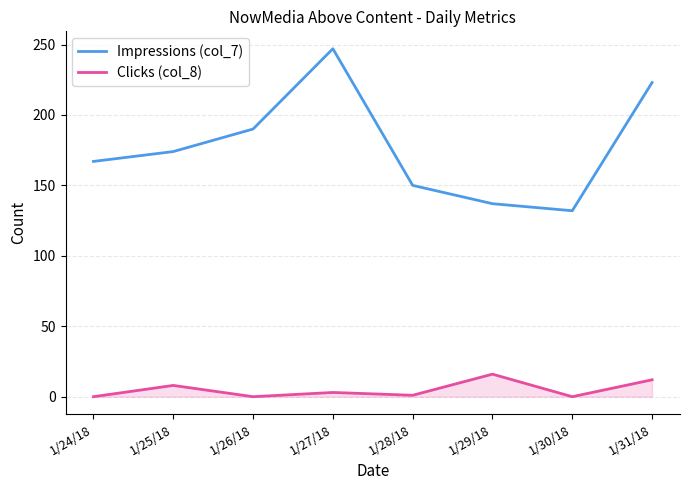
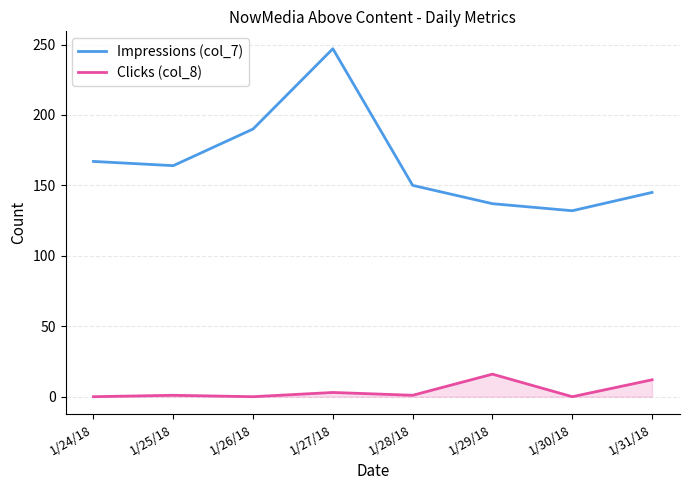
Impressions (col_7), 1/25/18: 174 -> 164
Clicks (col_8), 1/25/18: 8 -> 1
Impressions (col_7), 1/31/18: 223 -> 145
